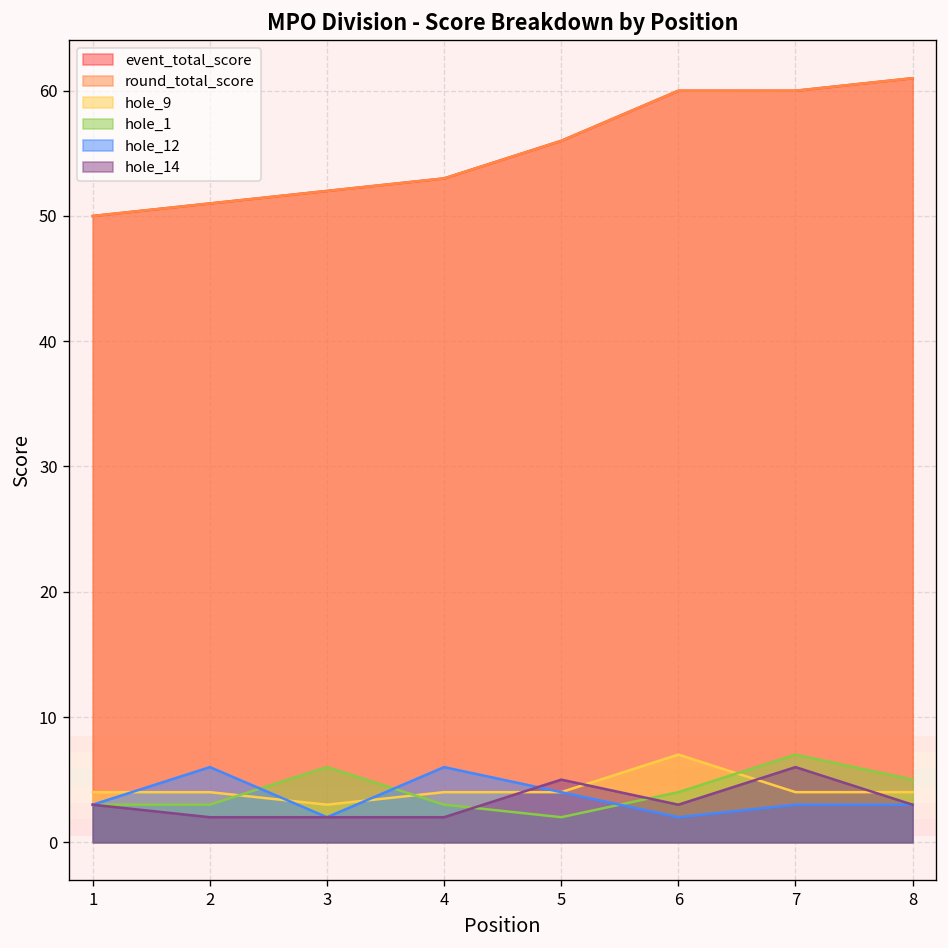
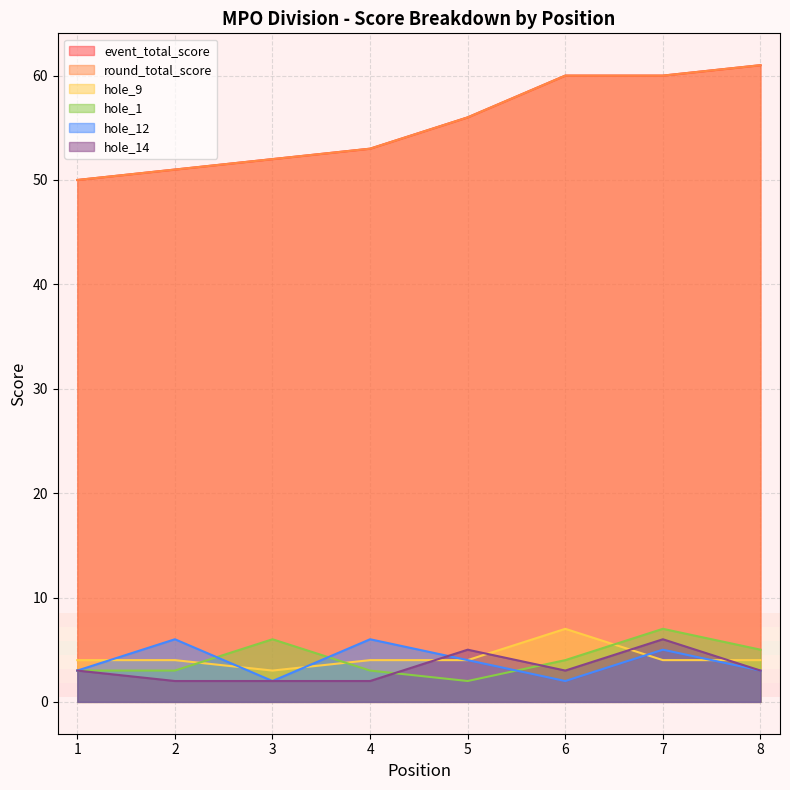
hole_12, 7: 3 -> 5
